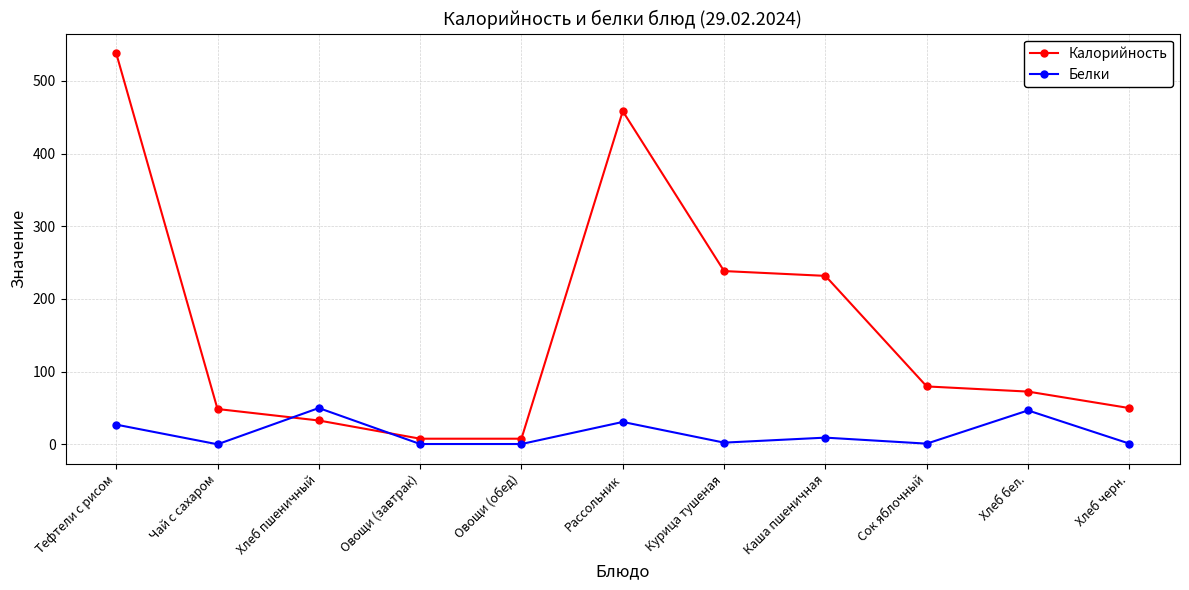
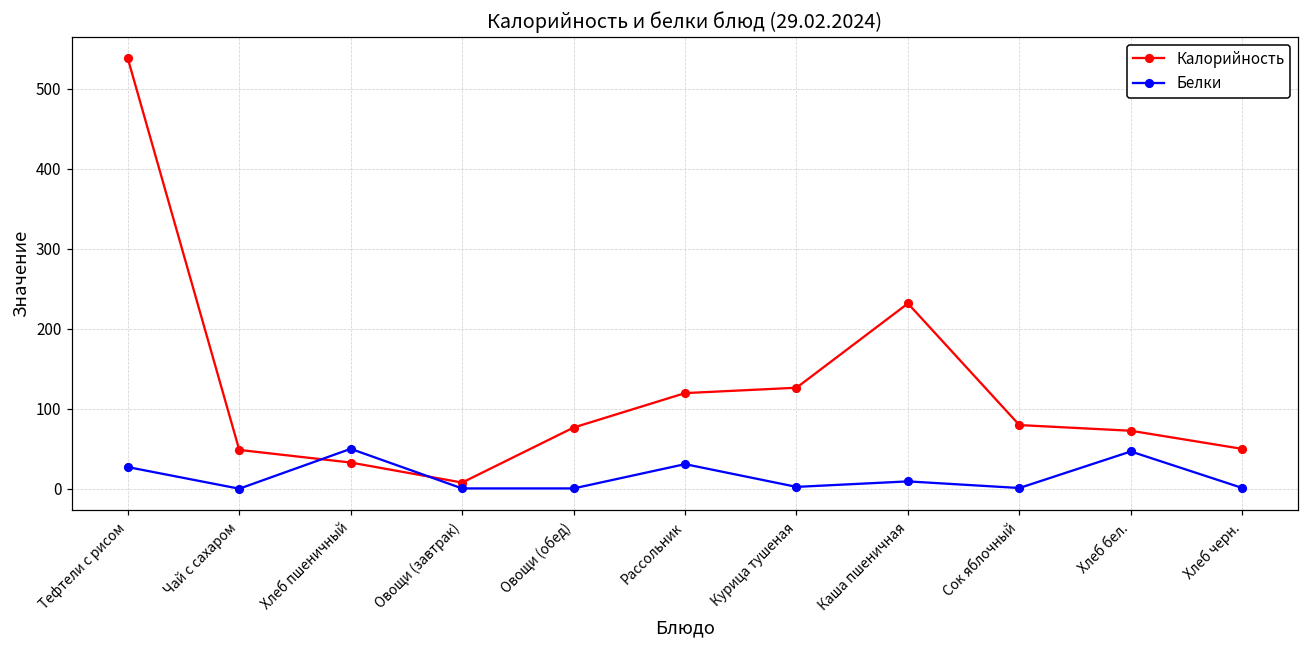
Калорийность, Овощи (обед): 10 -> 80
Калорийность, Рассольник: 460 -> 120
Калорийность, Курица тушеная: 240 -> 130
